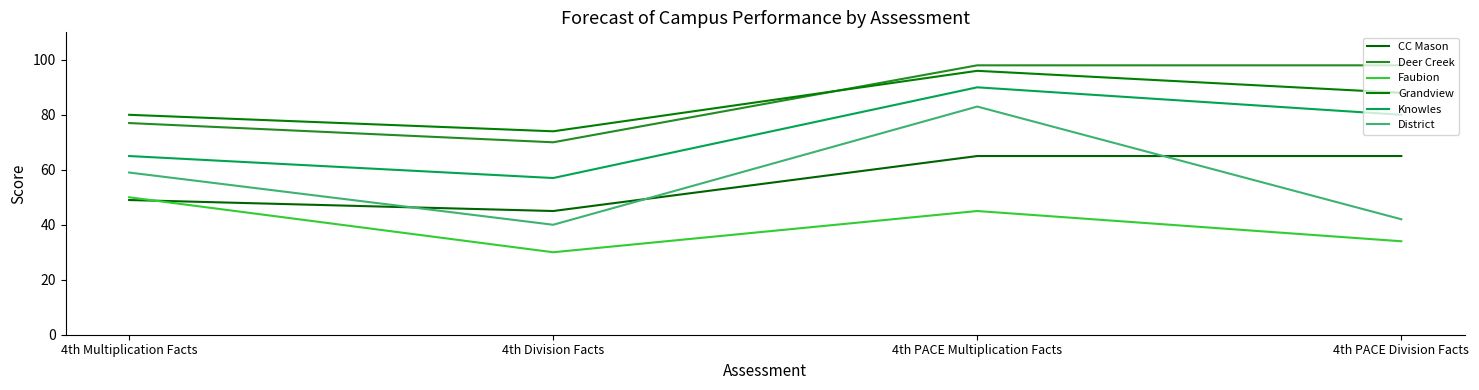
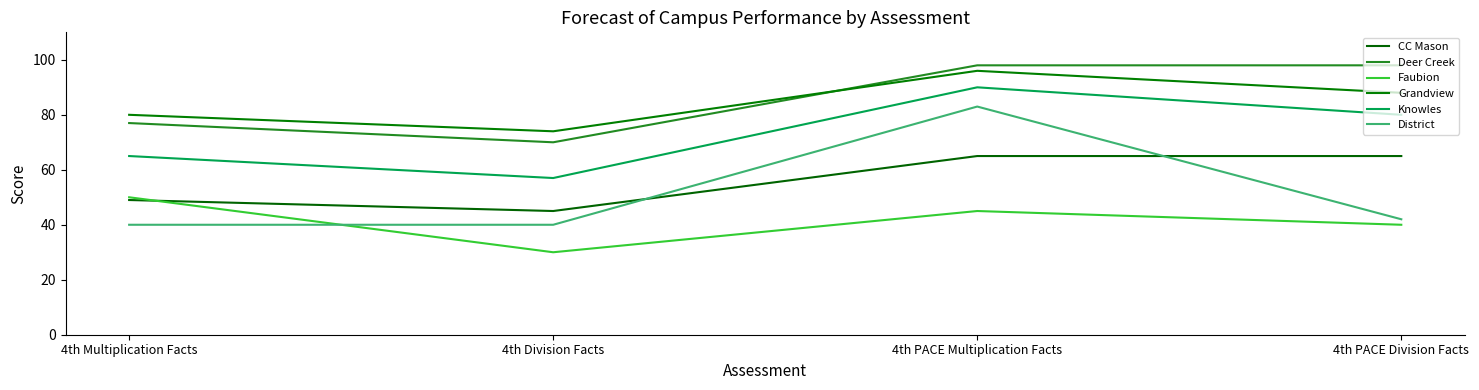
District, 4th Multiplication Facts: 59 -> 40
Faubion, 4th PACE Division Facts: 34 -> 40
